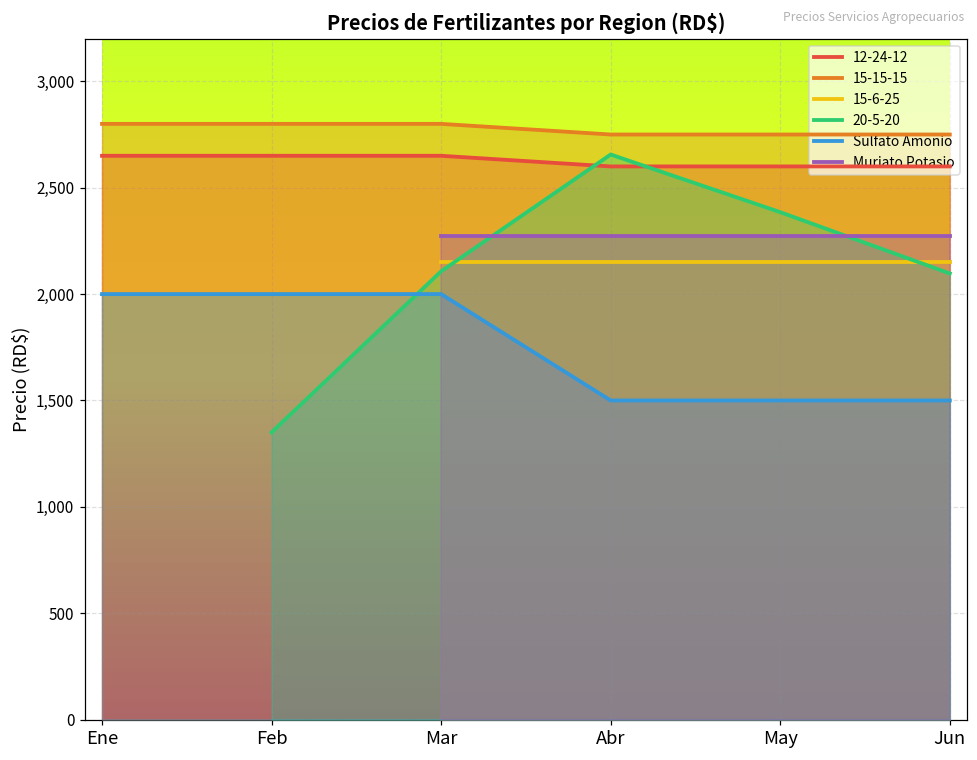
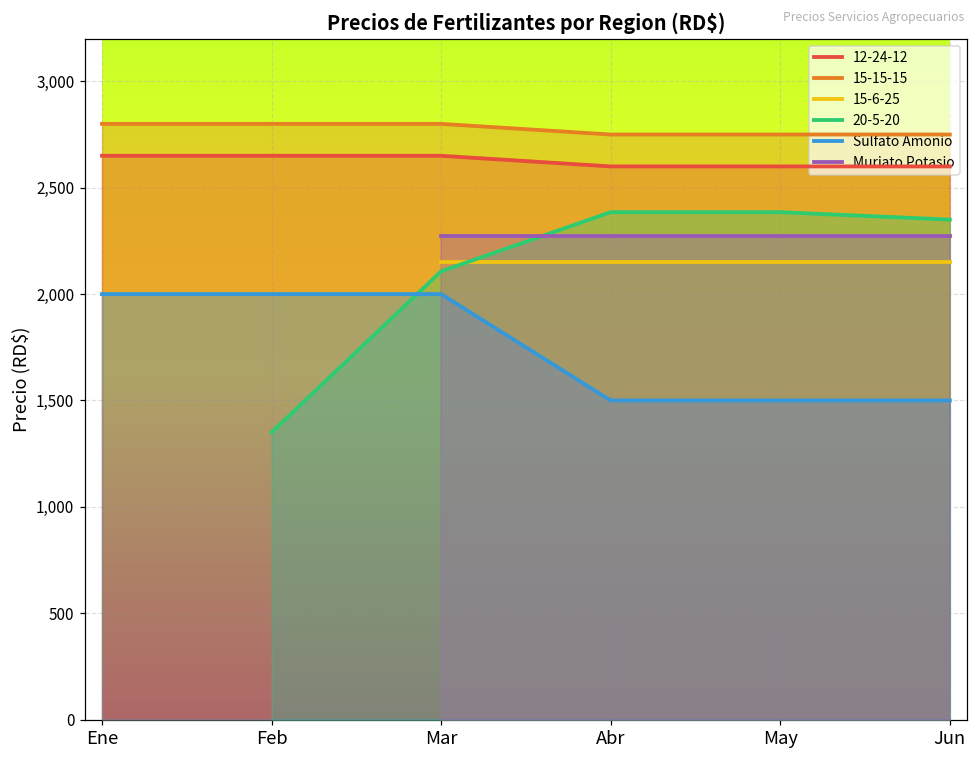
20-5-20, Abr: 2,660 -> 2,390
20-5-20, Jun: 2,100 -> 2,350
